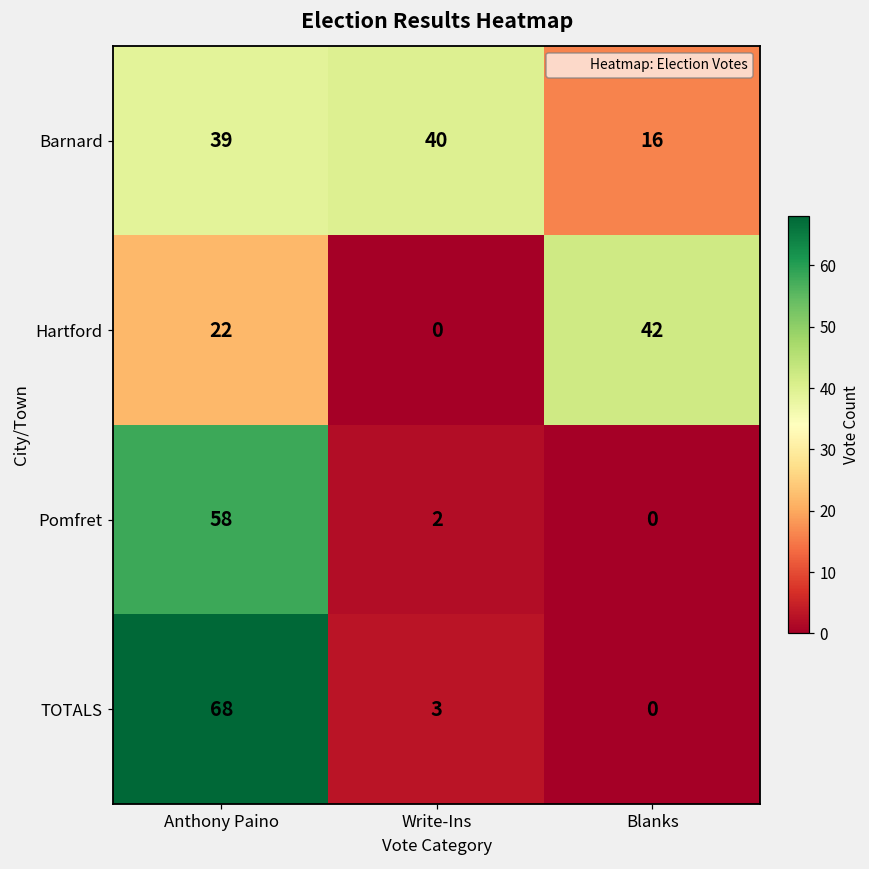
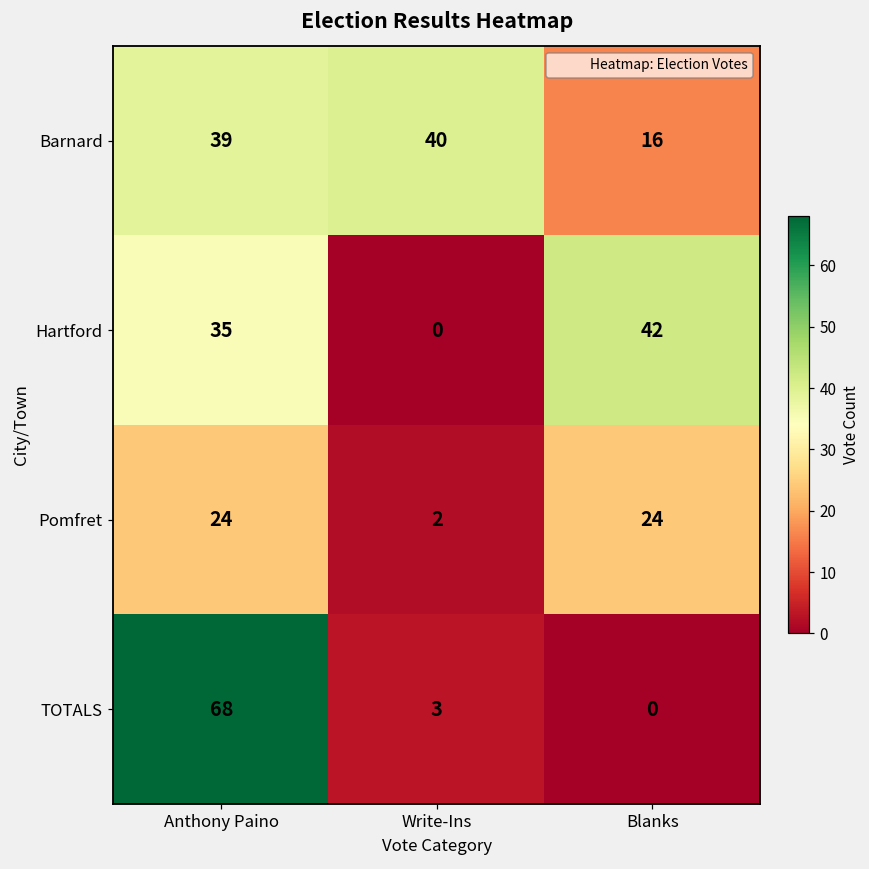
Hartford, Anthony Paino: 22 -> 35
Pomfret, Anthony Paino: 58 -> 24
Pomfret, Blanks: 0 -> 24
